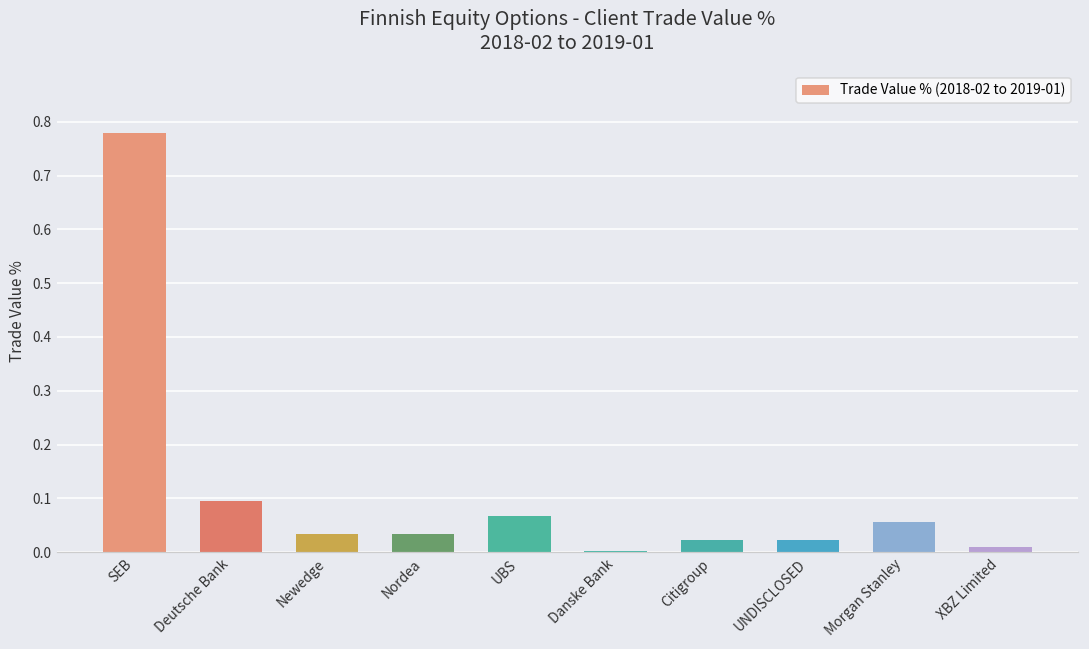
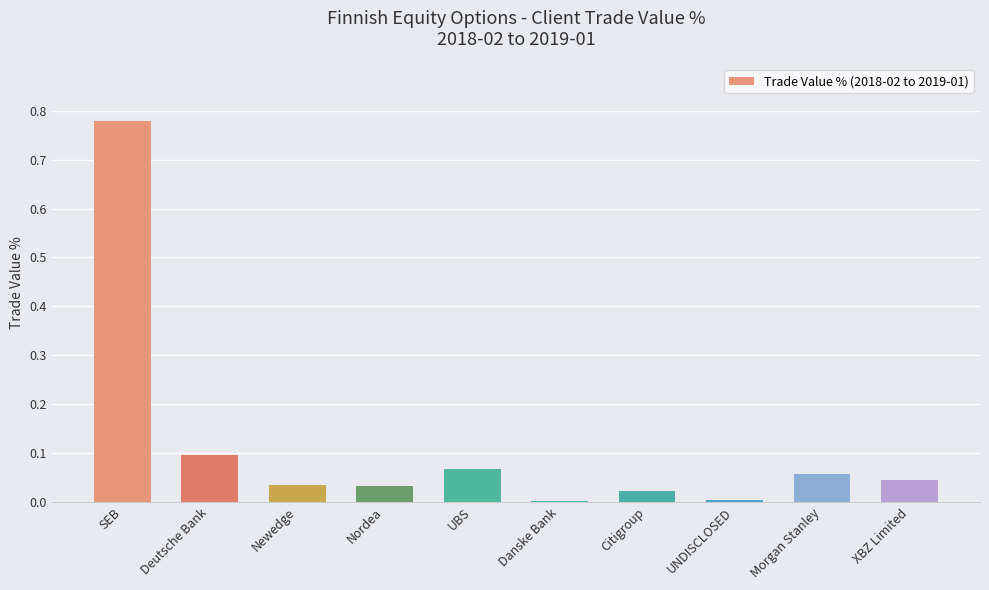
UNDISCLOSED: 0.02 -> 0.00
XBZ Limited: 0.01 -> 0.04
